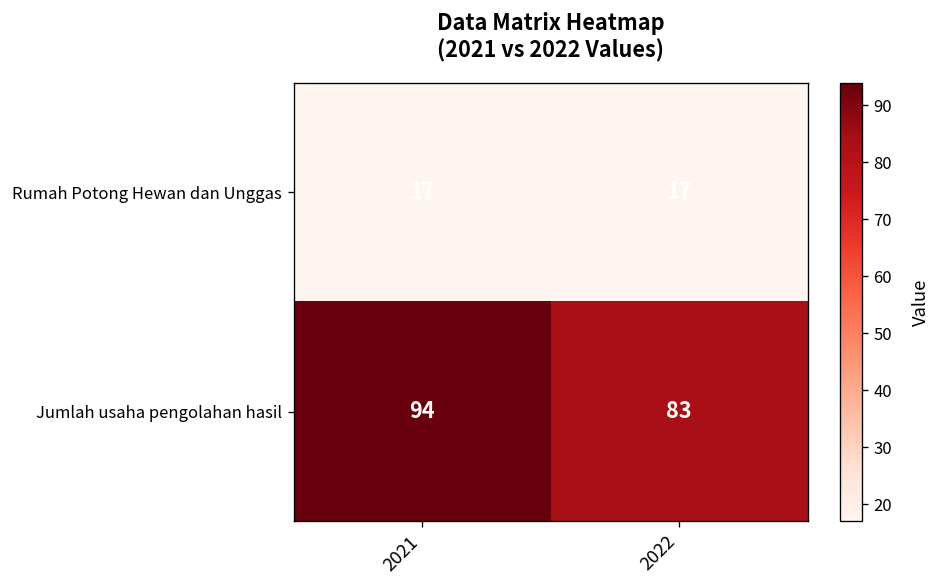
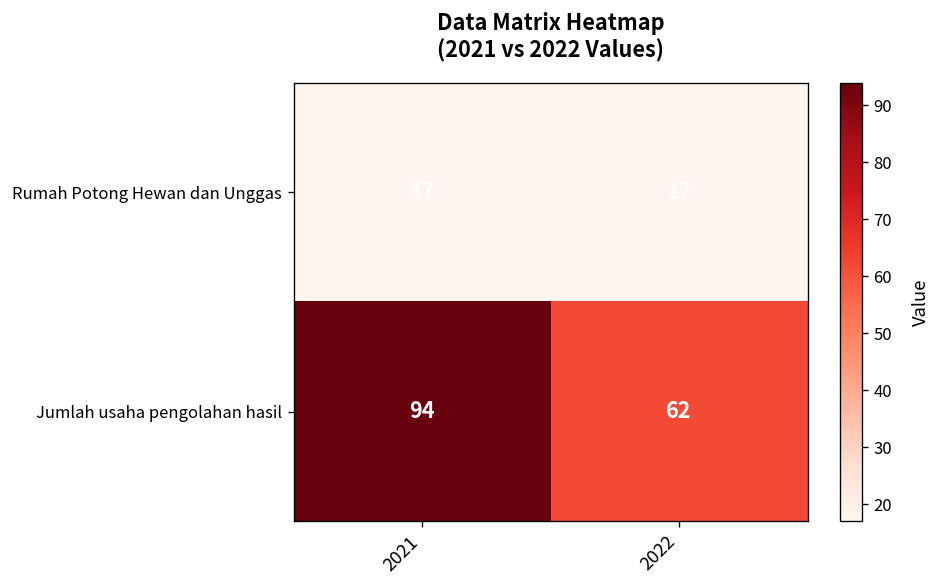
Jumlah usaha pengolahan hasil, 2022: 83 -> 62
